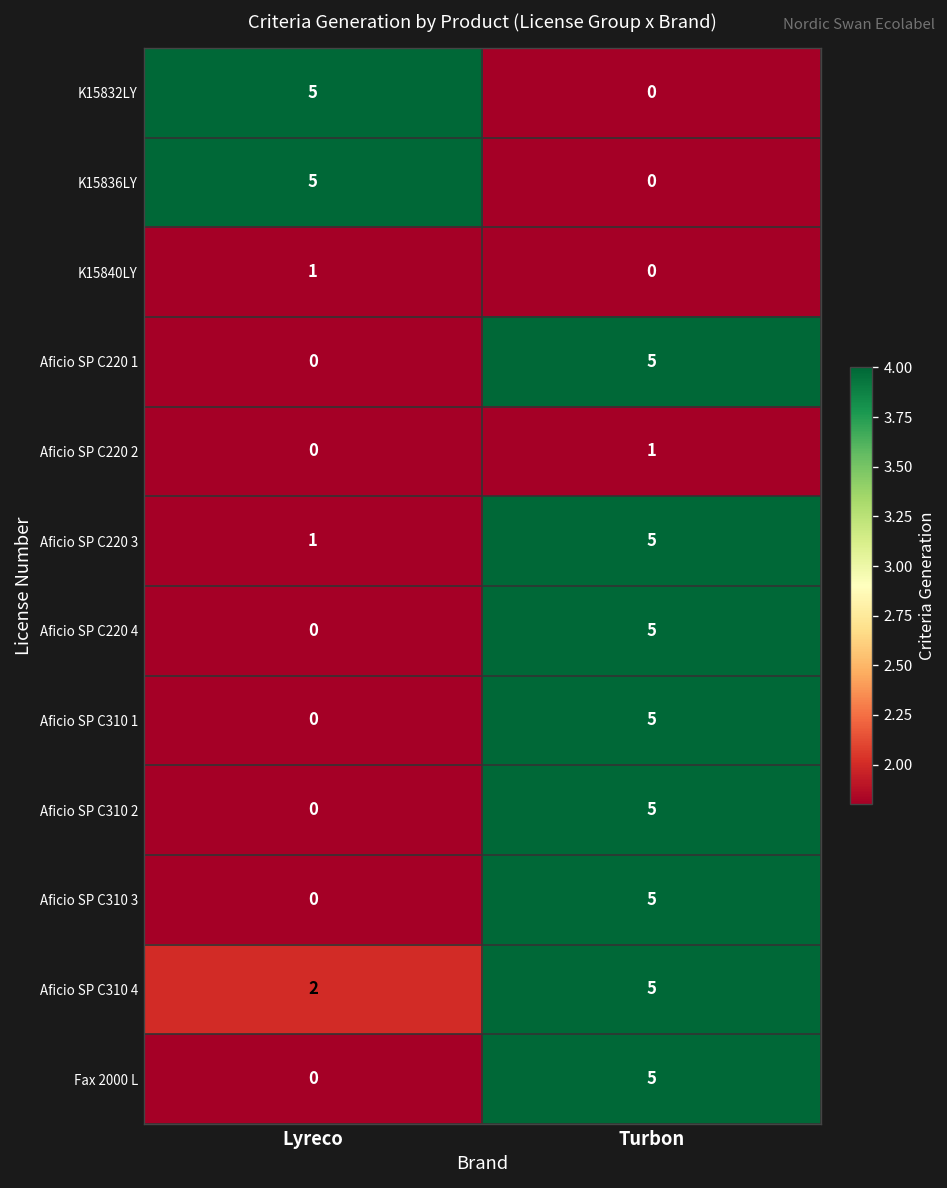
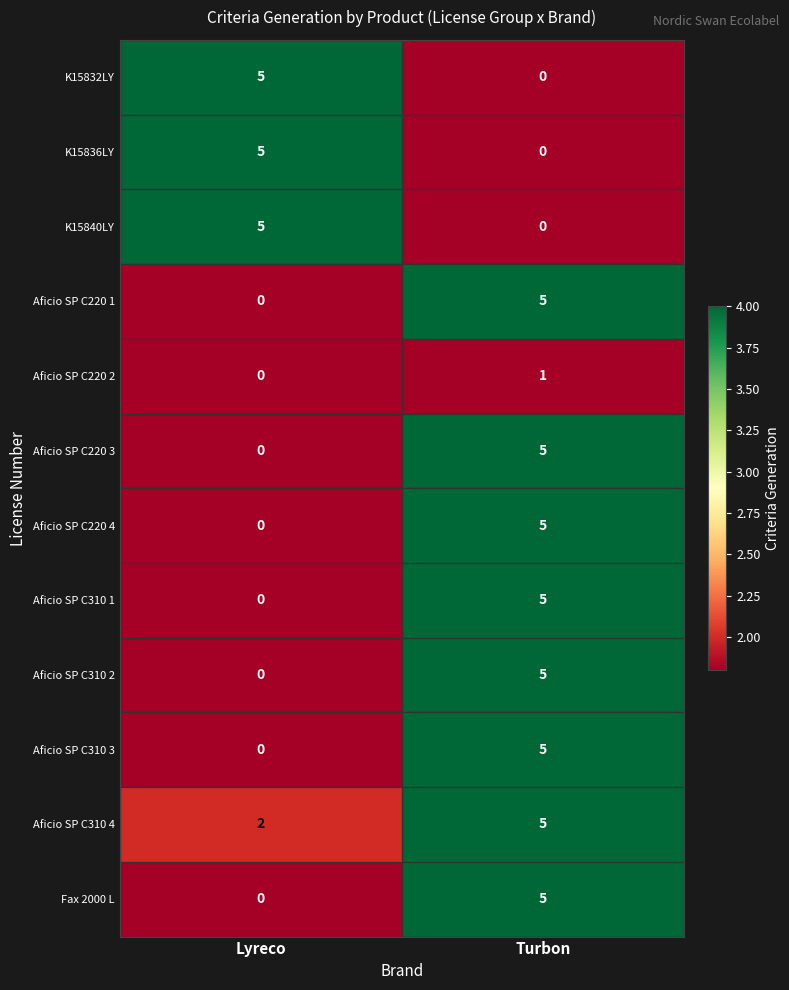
K15840LY, Lyreco: 1 -> 5
Aficio SP C220 3, Lyreco: 1 -> 0
